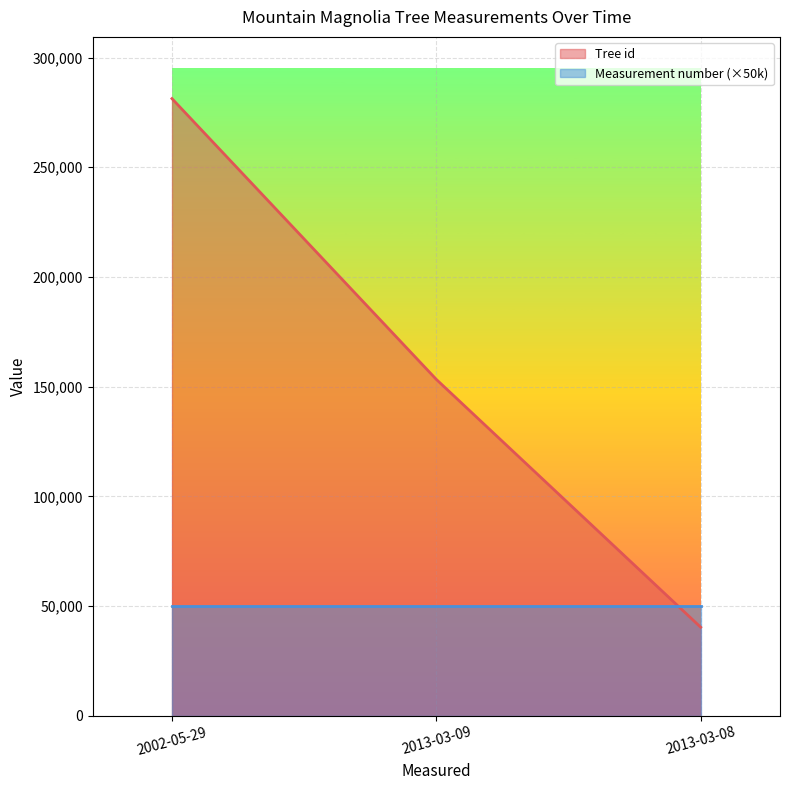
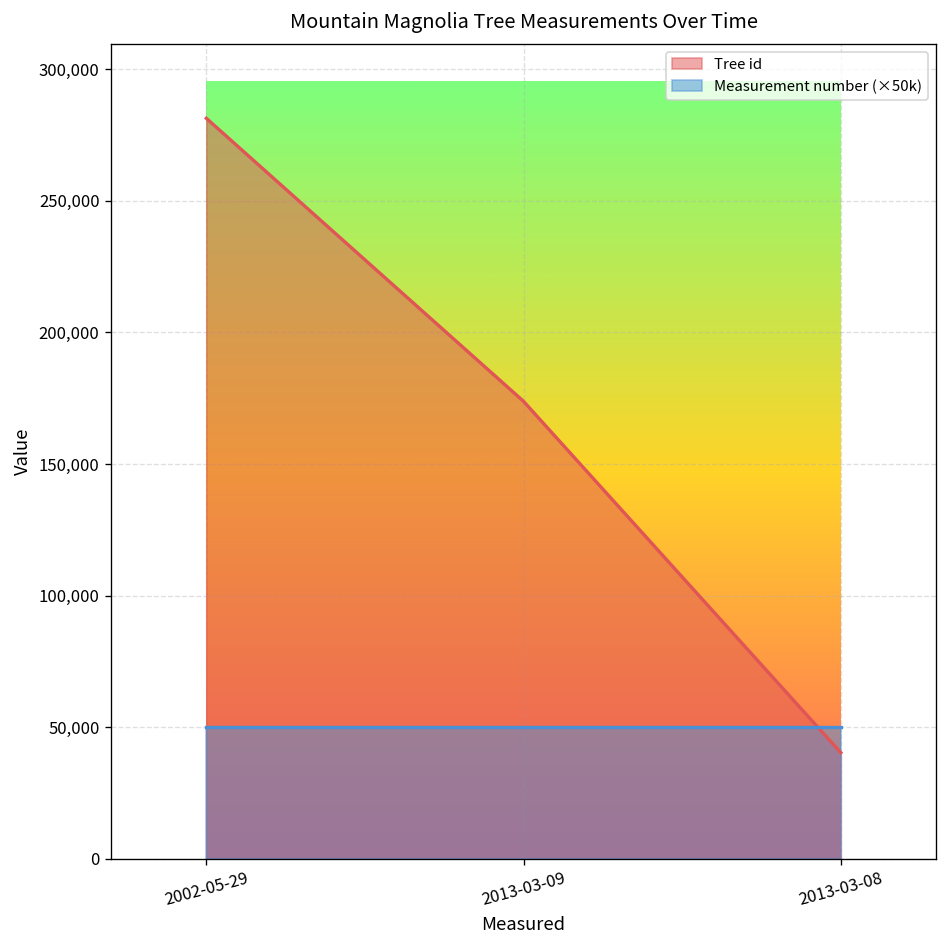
Tree id, 2013-03-09: 153,000 -> 174,000
